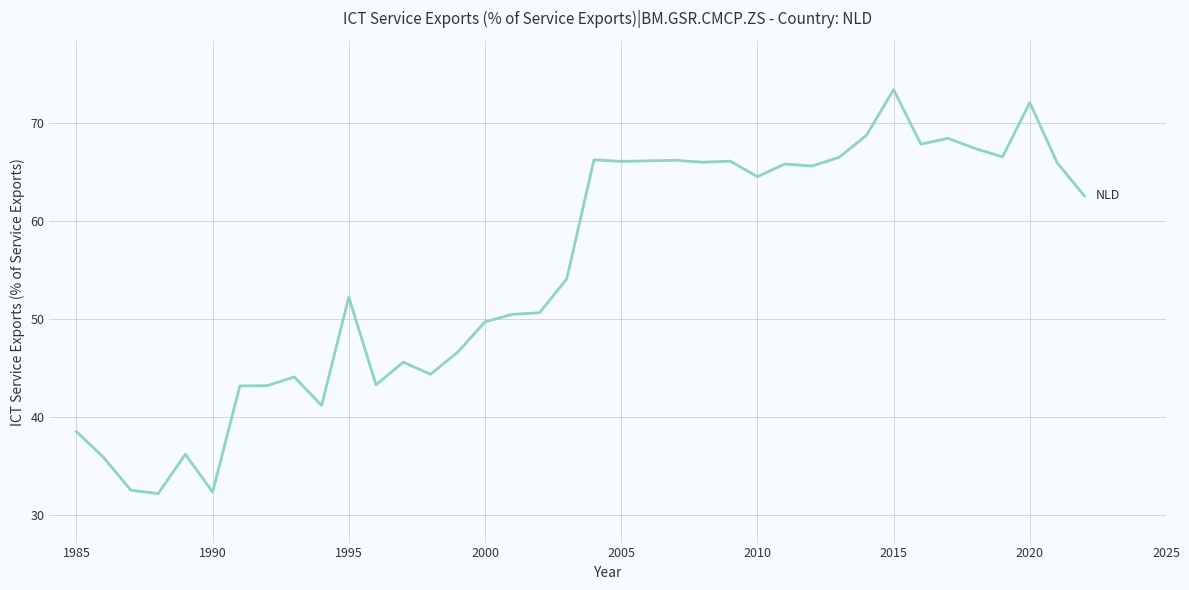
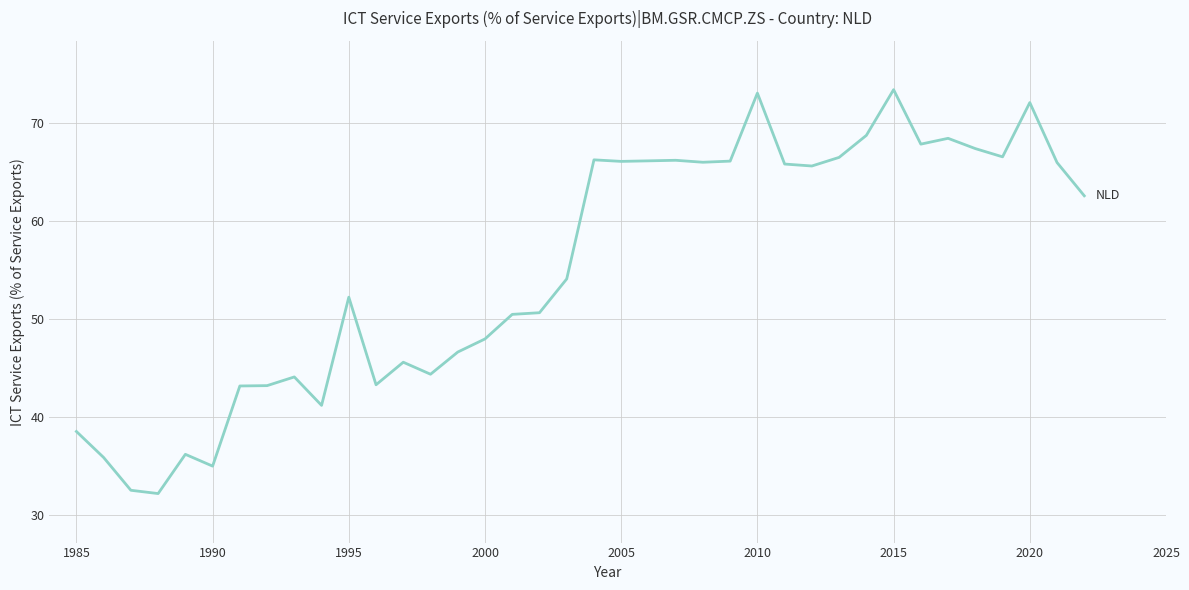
1990: 32 -> 35
2000: 50 -> 48
2010: 65 -> 73
